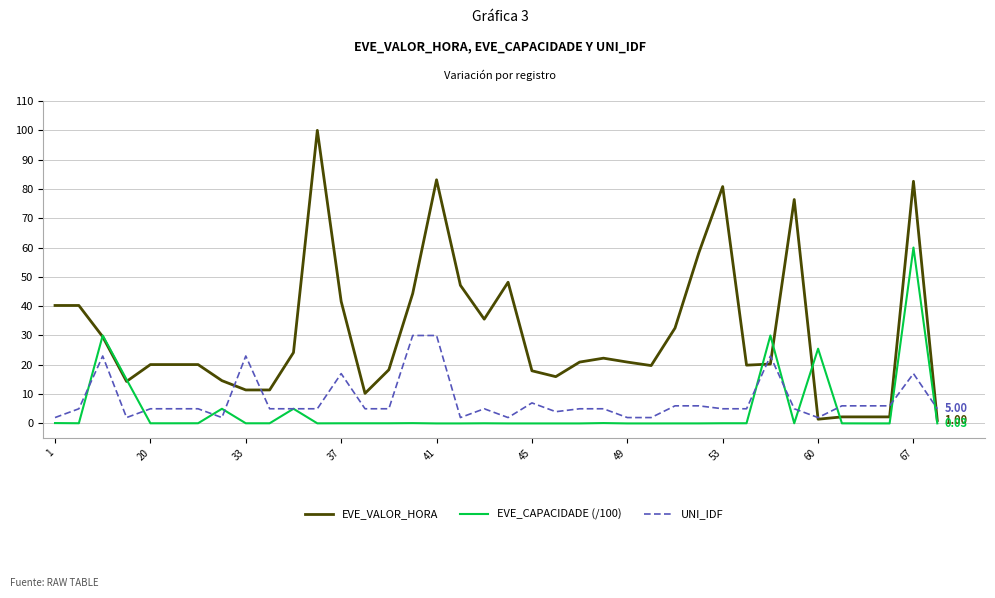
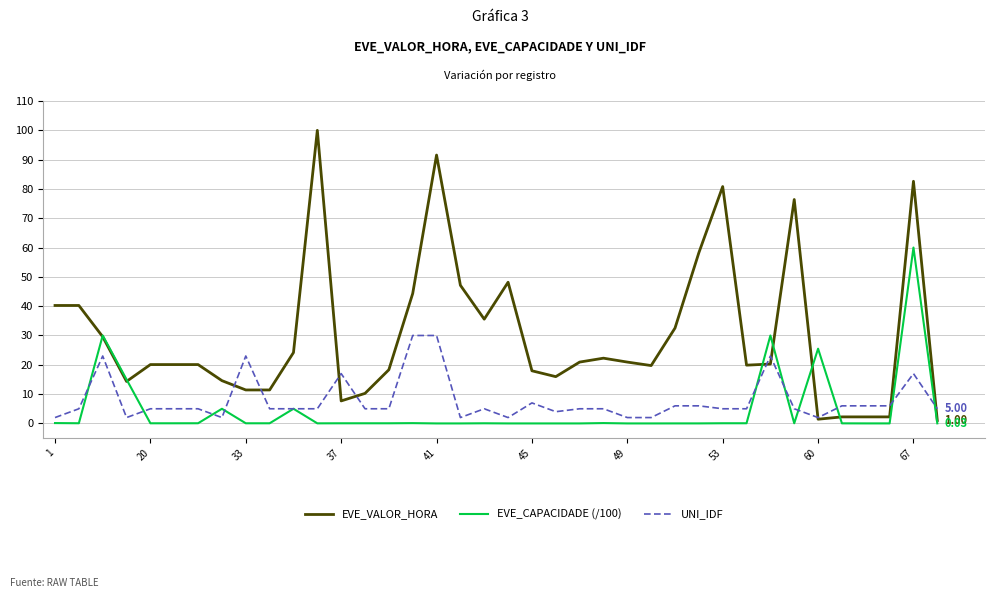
EVE_VALOR_HORA, 37: 42 -> 8
EVE_VALOR_HORA, 41: 83 -> 92
